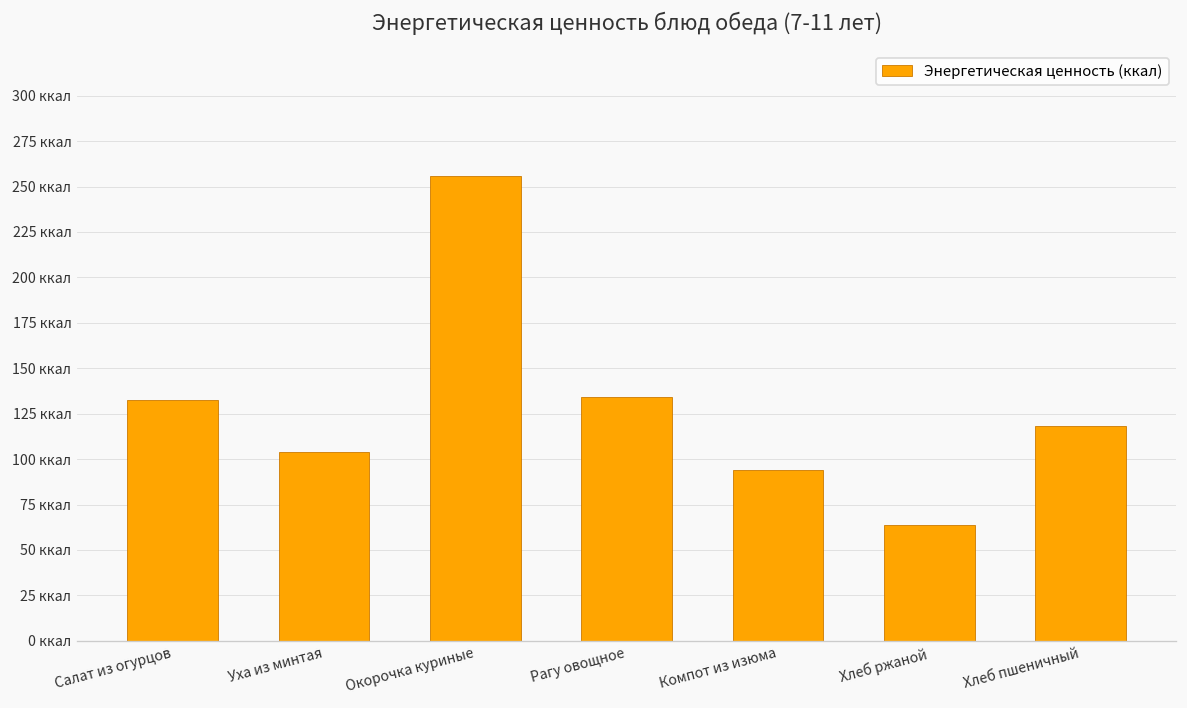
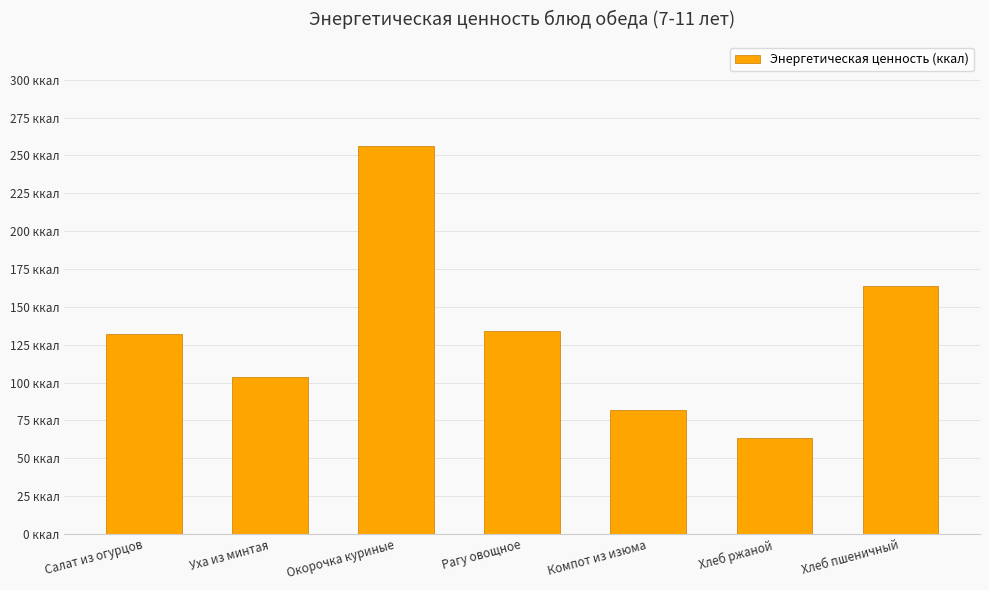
Компот из изюма: 94 ккал -> 82 ккал
Хлеб пшеничный: 118 ккал -> 164 ккал
